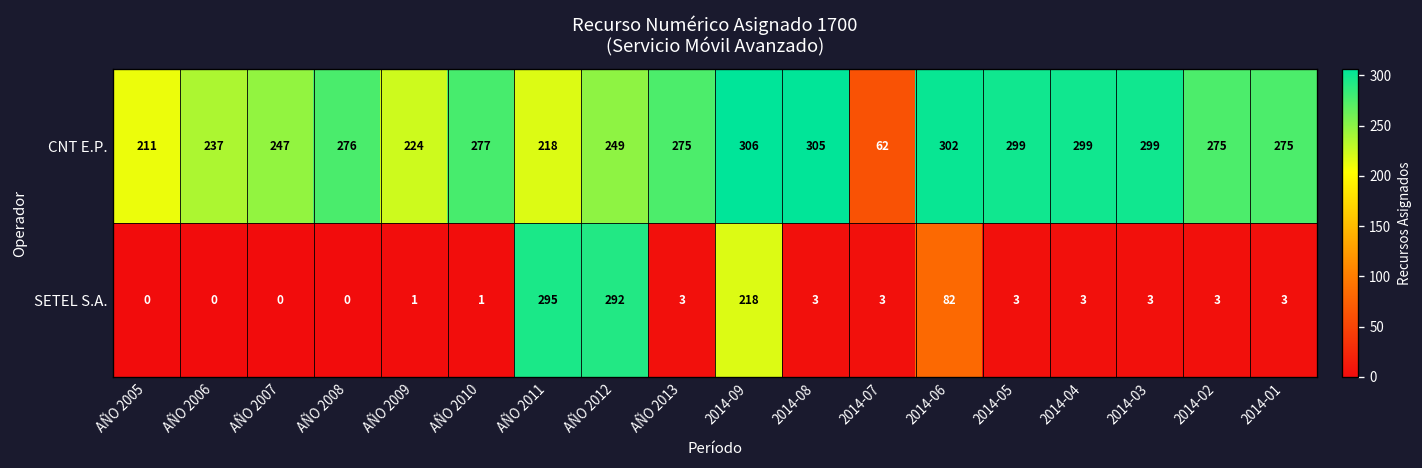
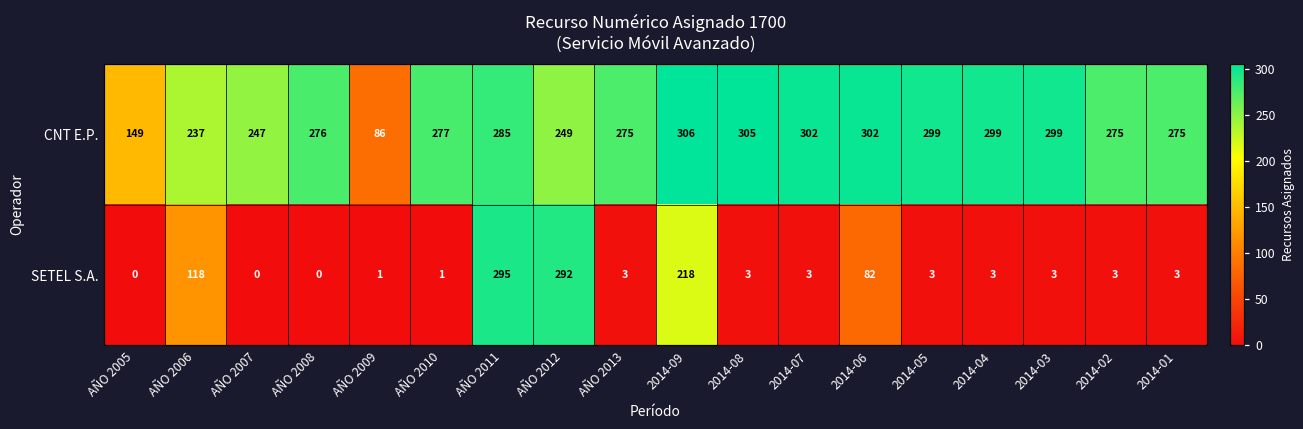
CNT E.P., AÑO 2005: 211 -> 149
CNT E.P., AÑO 2009: 224 -> 86
CNT E.P., AÑO 2011: 218 -> 285
CNT E.P., 2014-07: 62 -> 302
SETEL S.A., AÑO 2006: 0 -> 118
